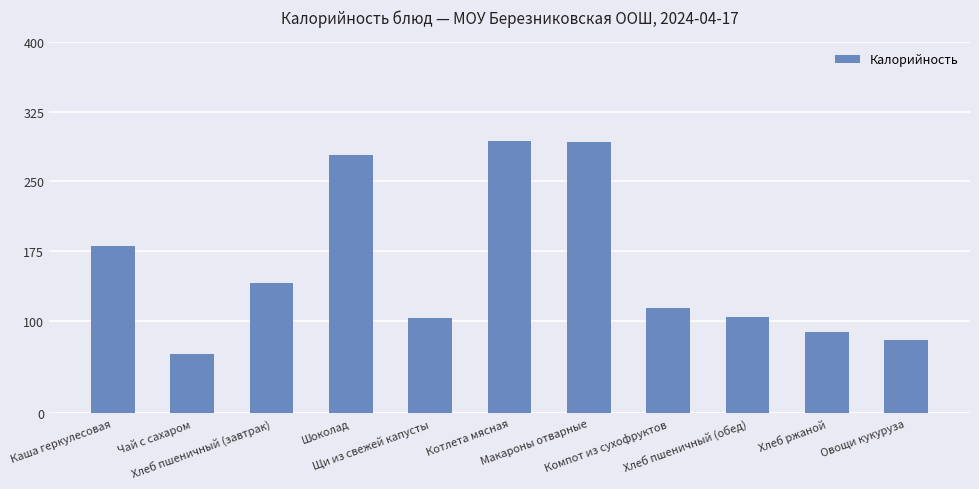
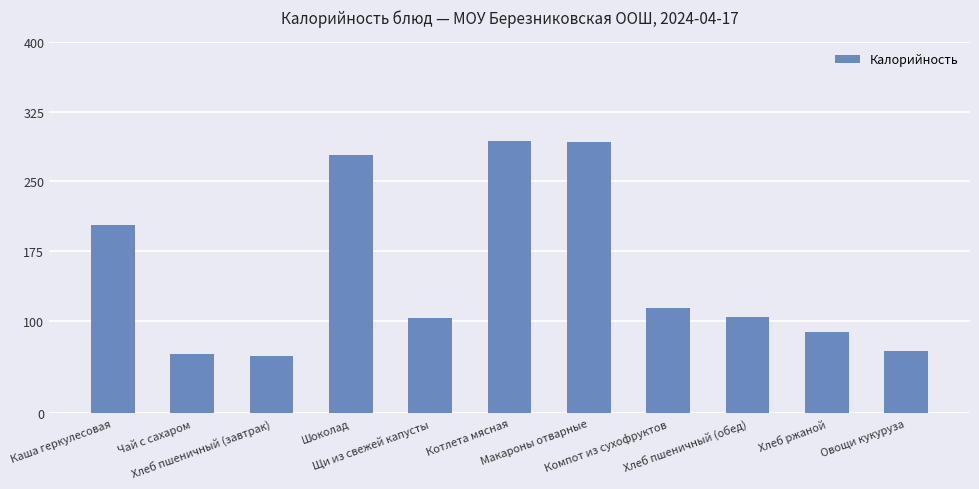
Каша геркулесовая: 180 -> 200
Хлеб пшеничный (завтрак): 140 -> 60
Овощи кукуруза: 80 -> 70
